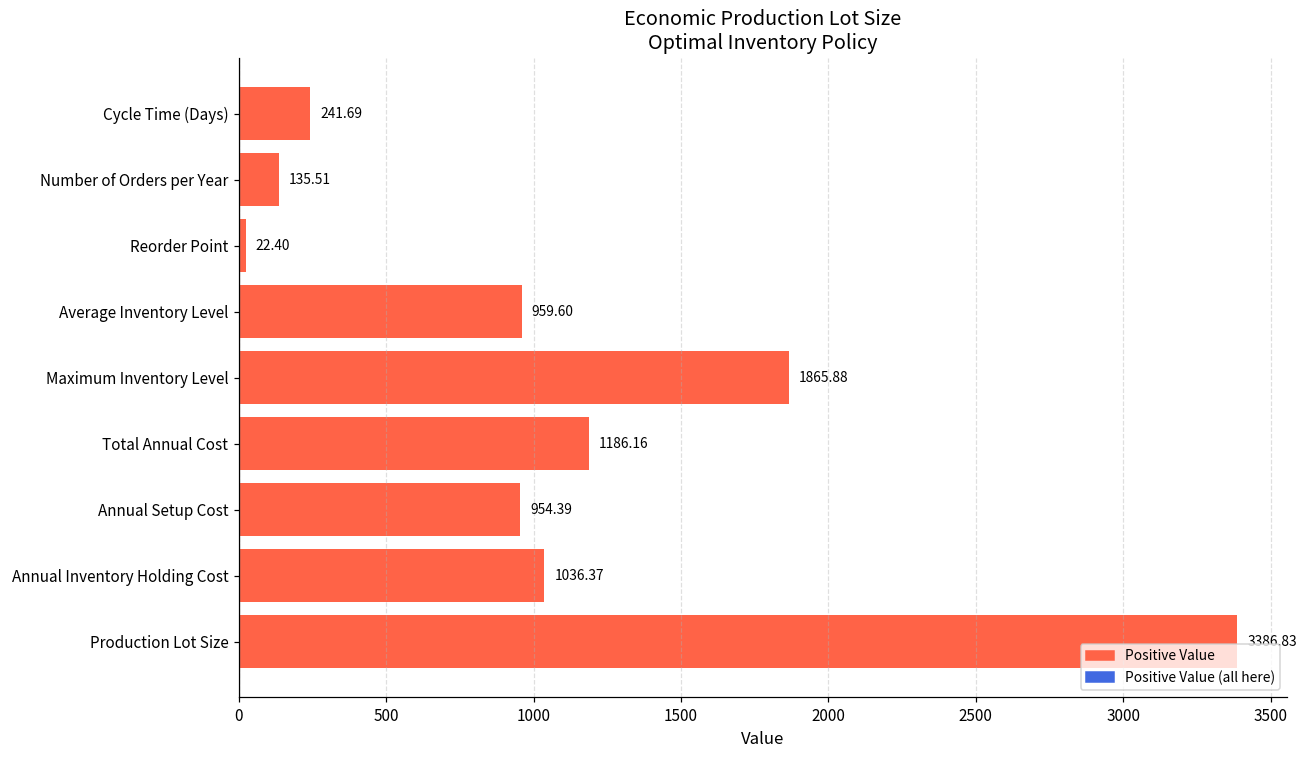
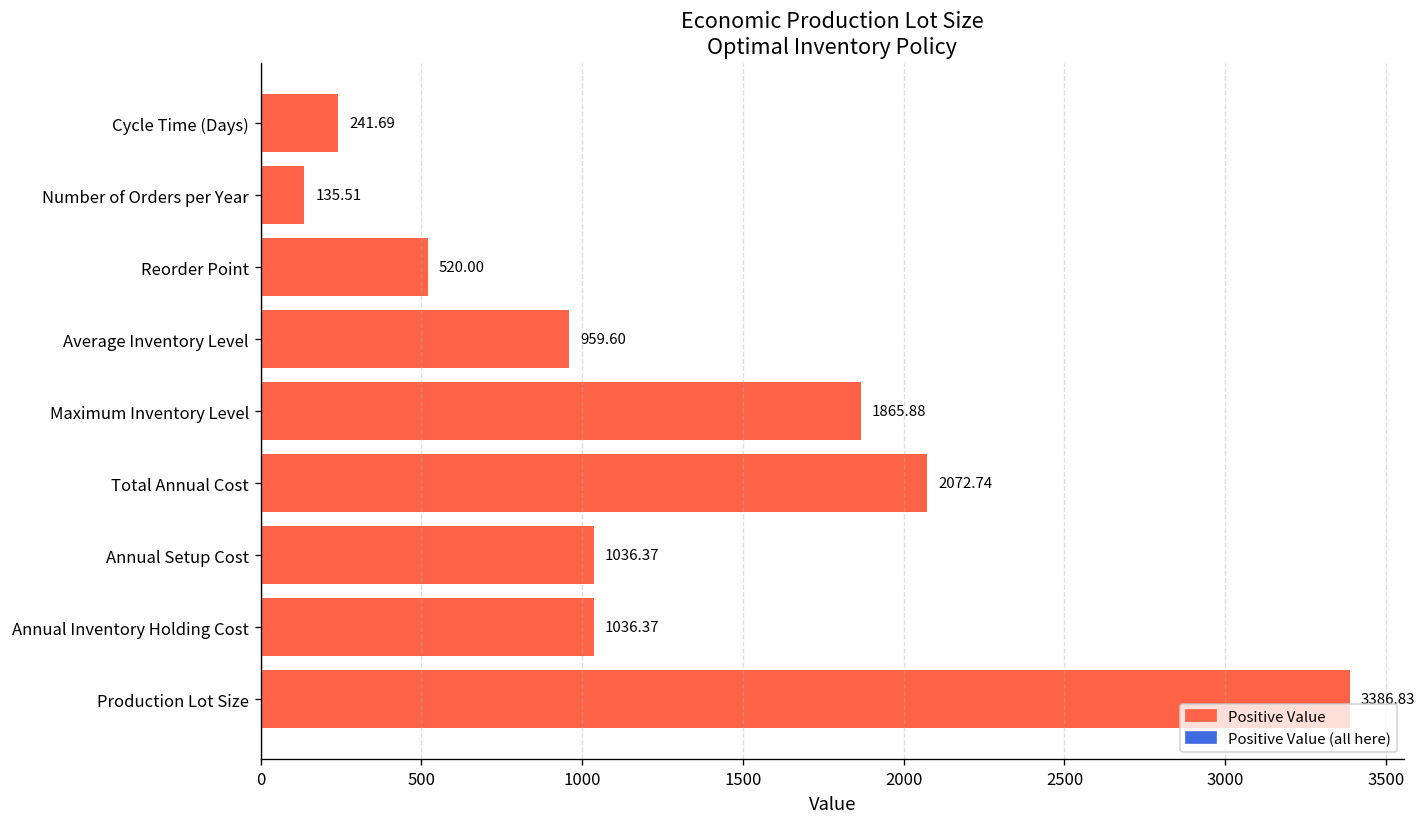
Reorder Point: 22.40 -> 520.00
Total Annual Cost: 1186.16 -> 2072.74
Annual Setup Cost: 954.39 -> 1036.37
